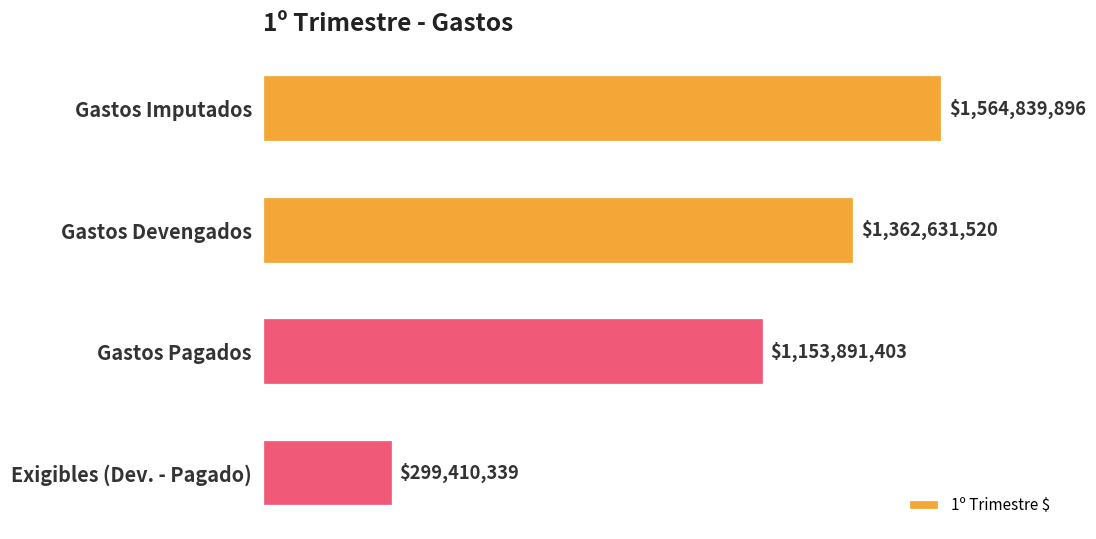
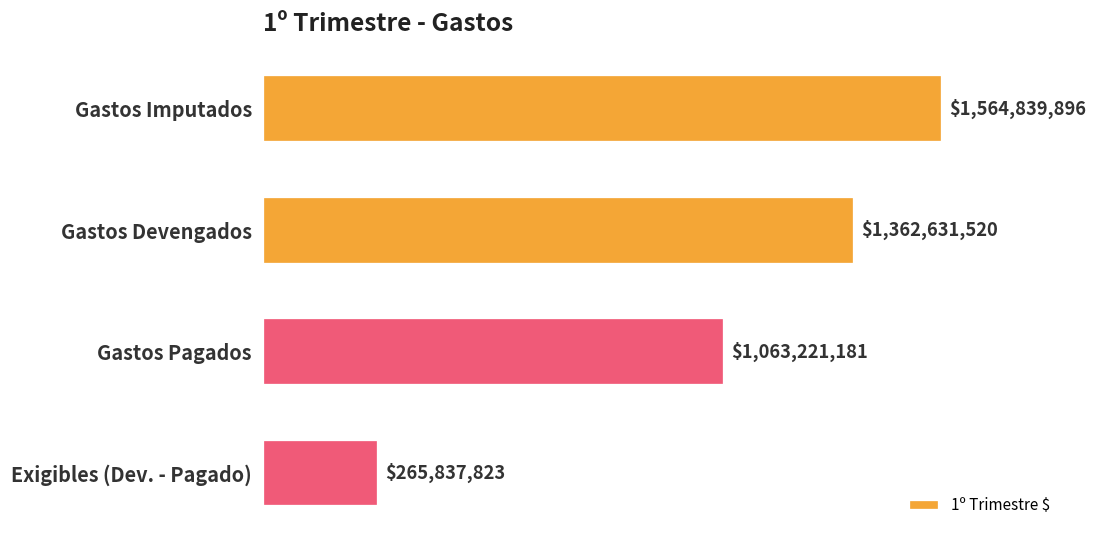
Gastos Pagados: $1,153,891,403 -> $1,063,221,181
Exigibles (Dev. - Pagado): $299,410,339 -> $265,837,823
